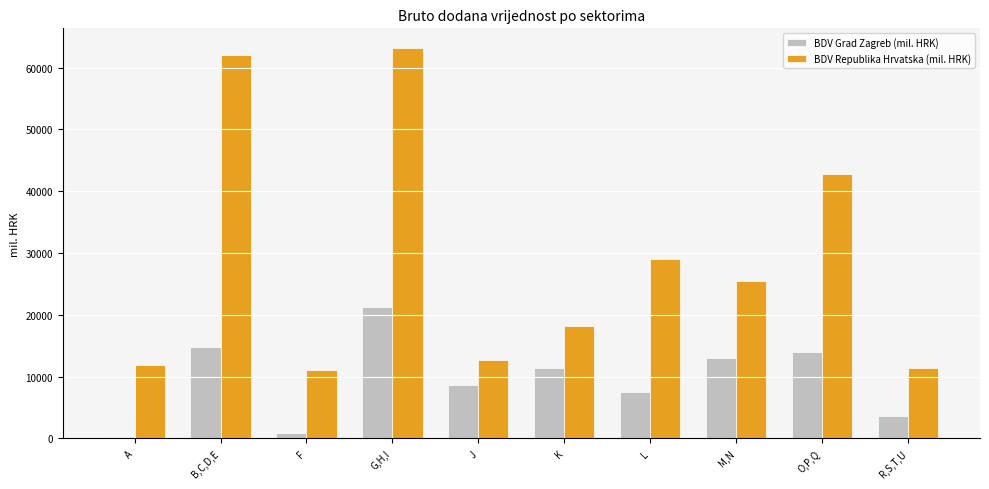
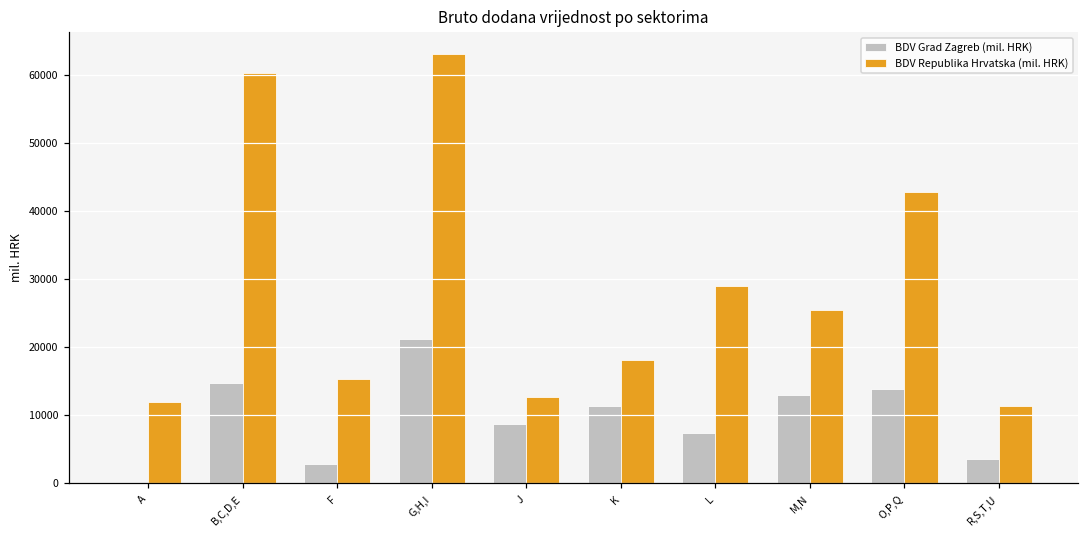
BDV Republika Hrvatska (mil. HRK), B,C,D,E: 62000 -> 60000
BDV Grad Zagreb (mil. HRK), F: 1000 -> 3000
BDV Republika Hrvatska (mil. HRK), F: 11000 -> 15000
